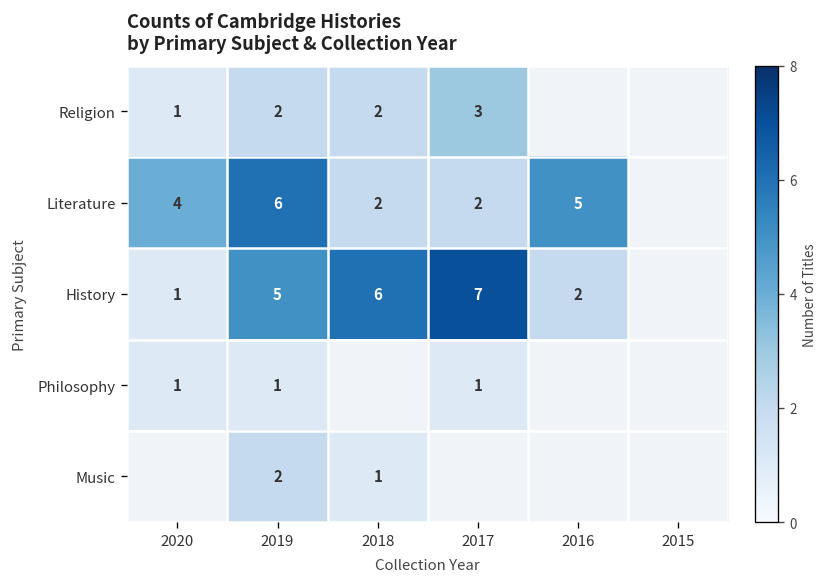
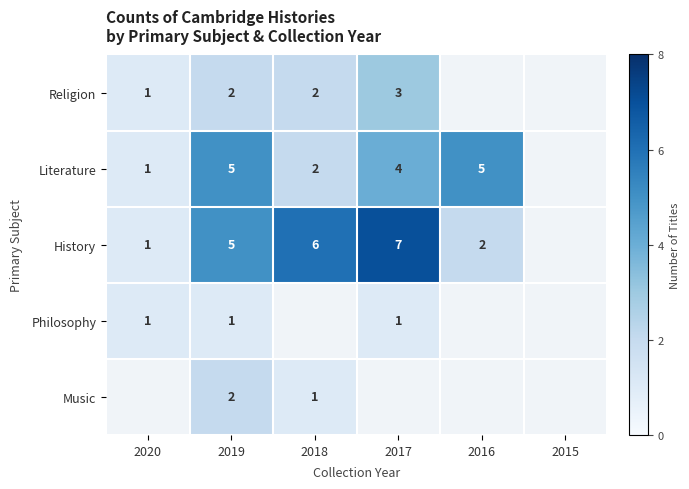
Literature, 2020: 4 -> 1
Literature, 2019: 6 -> 5
Literature, 2017: 2 -> 4
